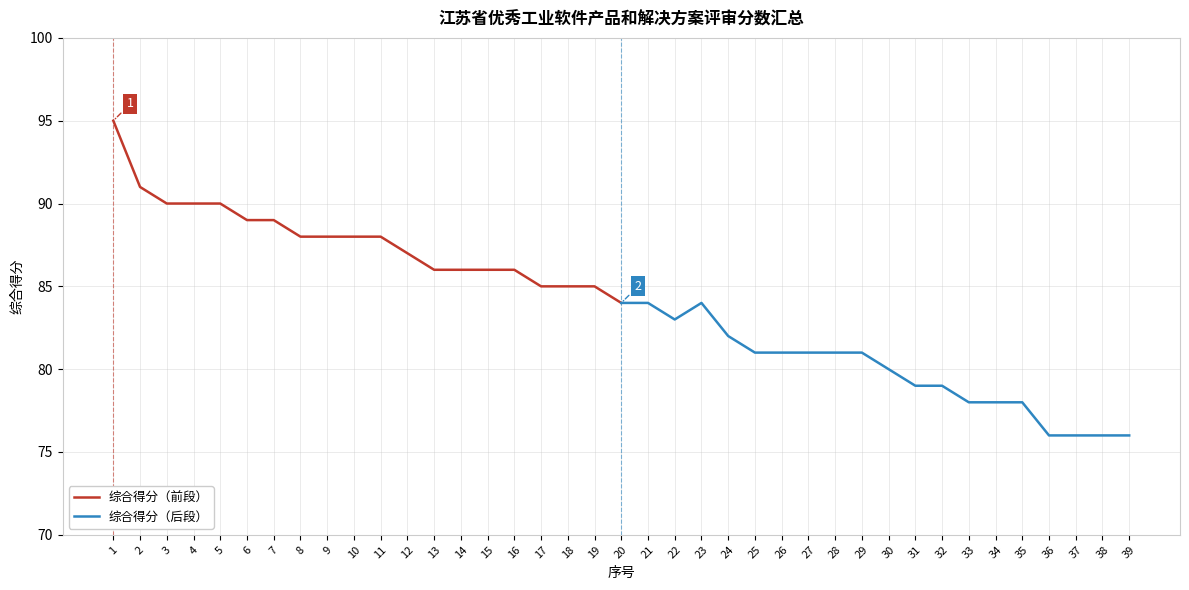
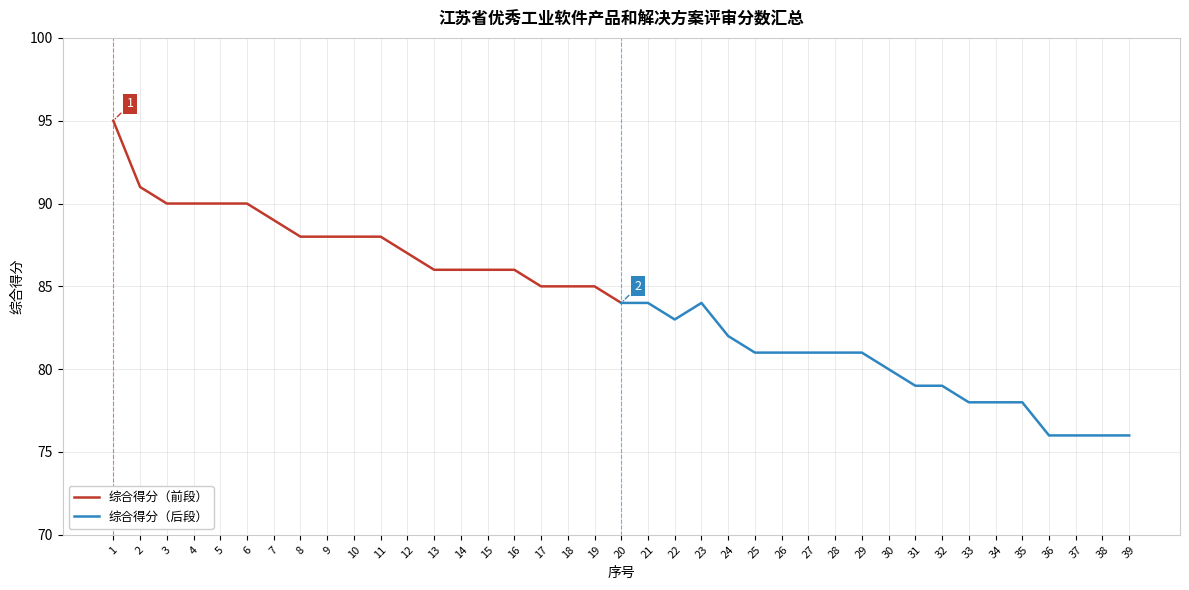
综合得分（前段）, 6: 89 -> 90
